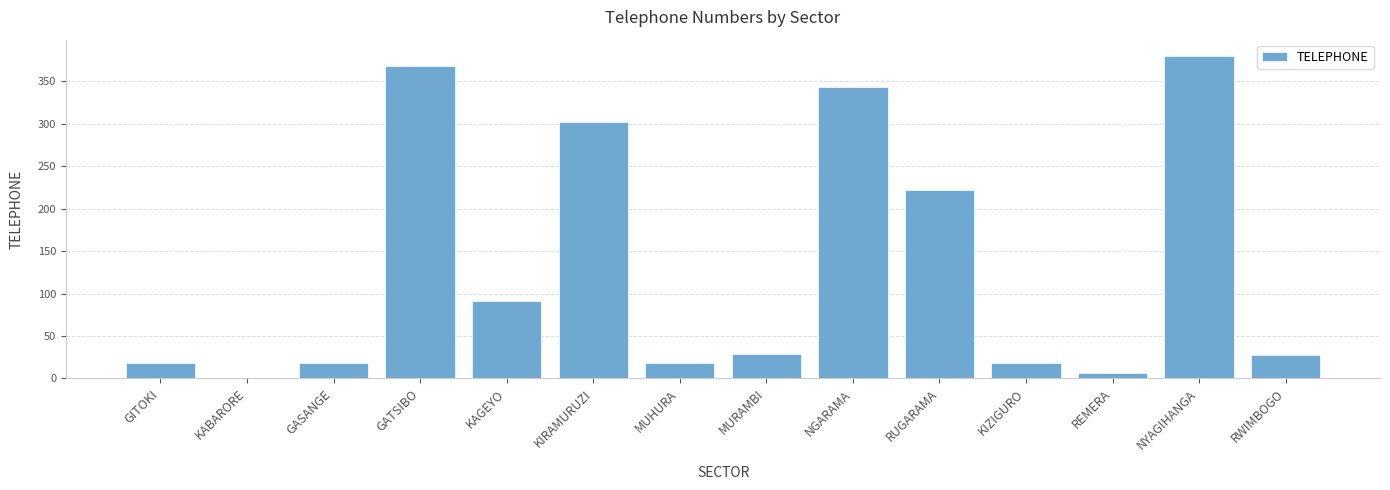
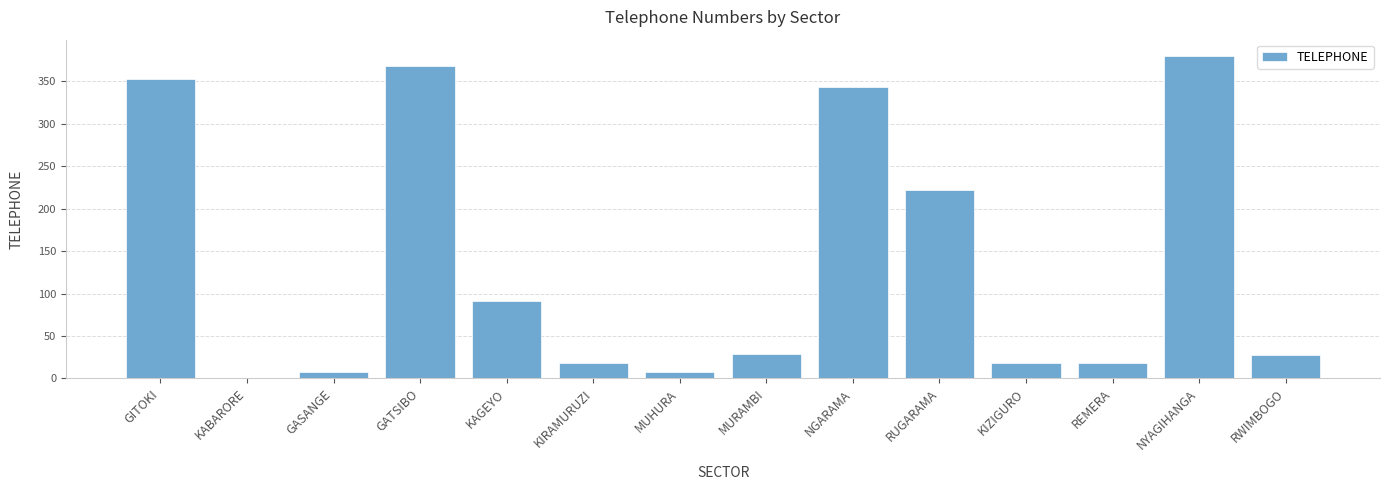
GITOKI: 20 -> 350
GASANGE: 20 -> 10
KIRAMURUZI: 300 -> 20
MUHURA: 20 -> 10
REMERA: 10 -> 20
